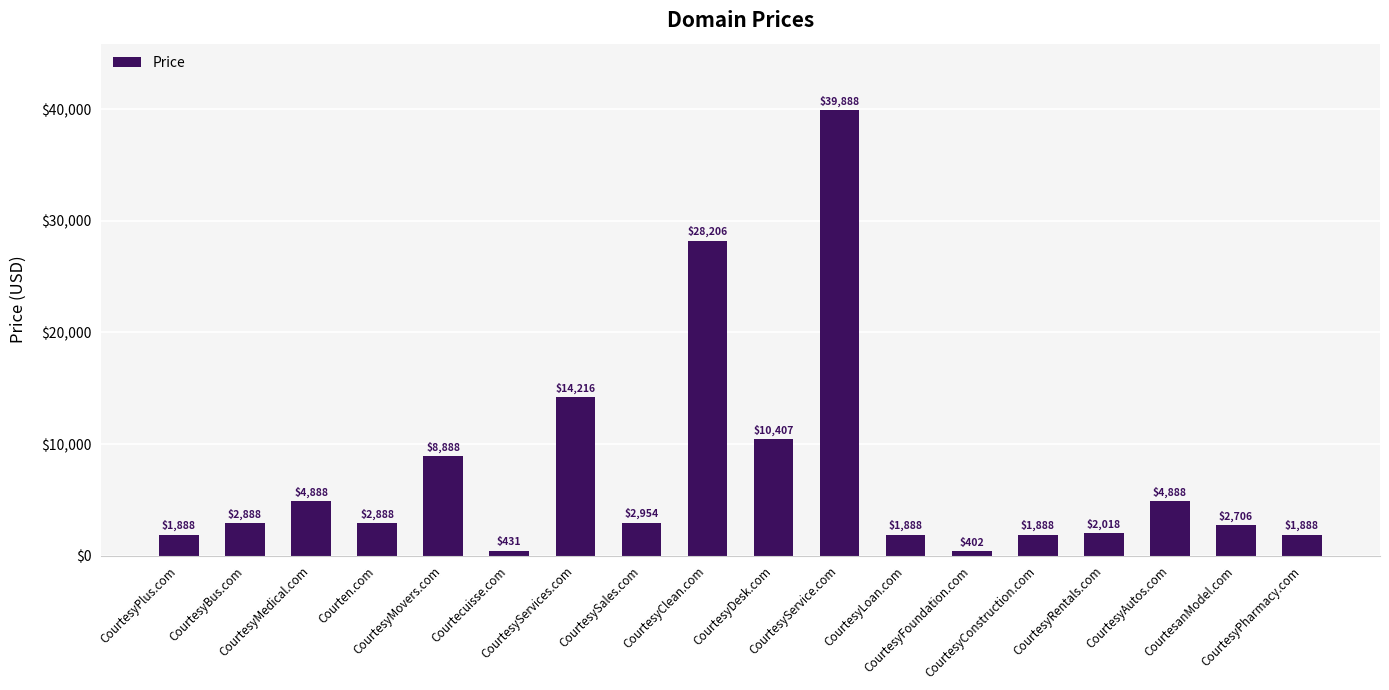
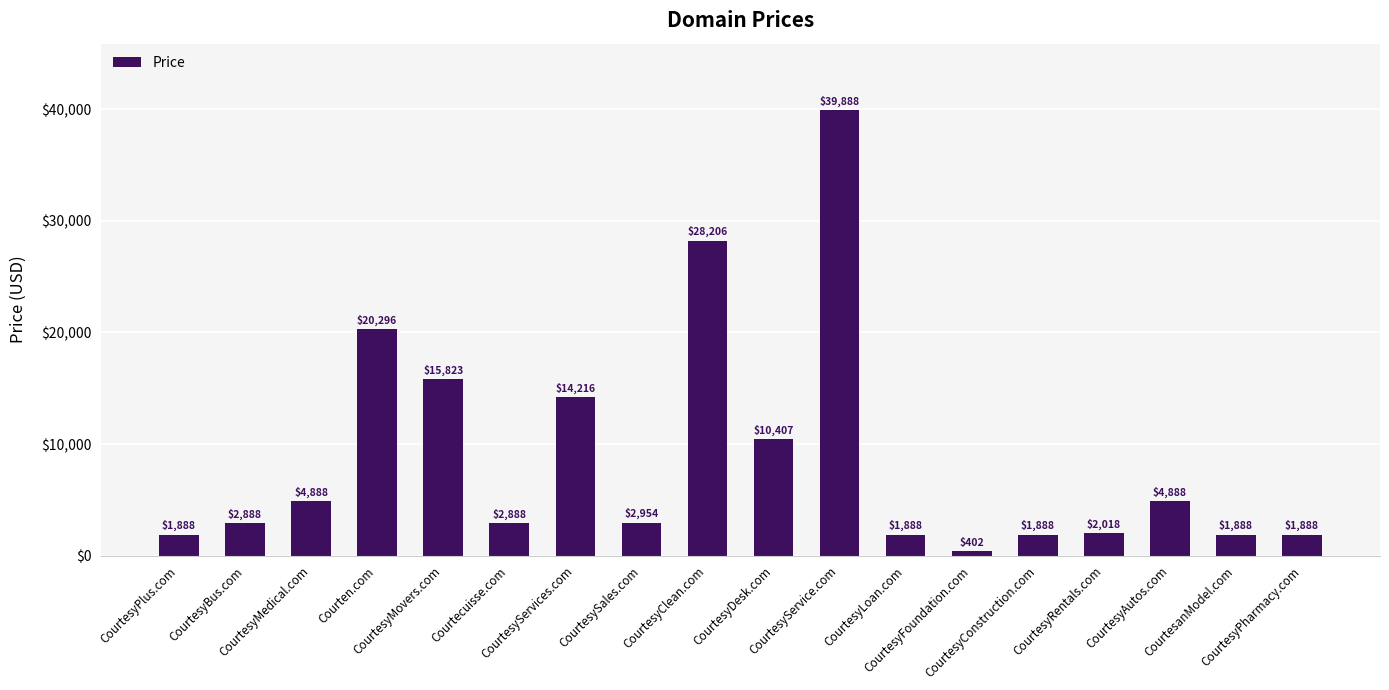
Courten.com: $2,888 -> $20,296
CourtesyMovers.com: $8,888 -> $15,823
Courtecuisse.com: $431 -> $2,888
CourtesanModel.com: $2,706 -> $1,888
